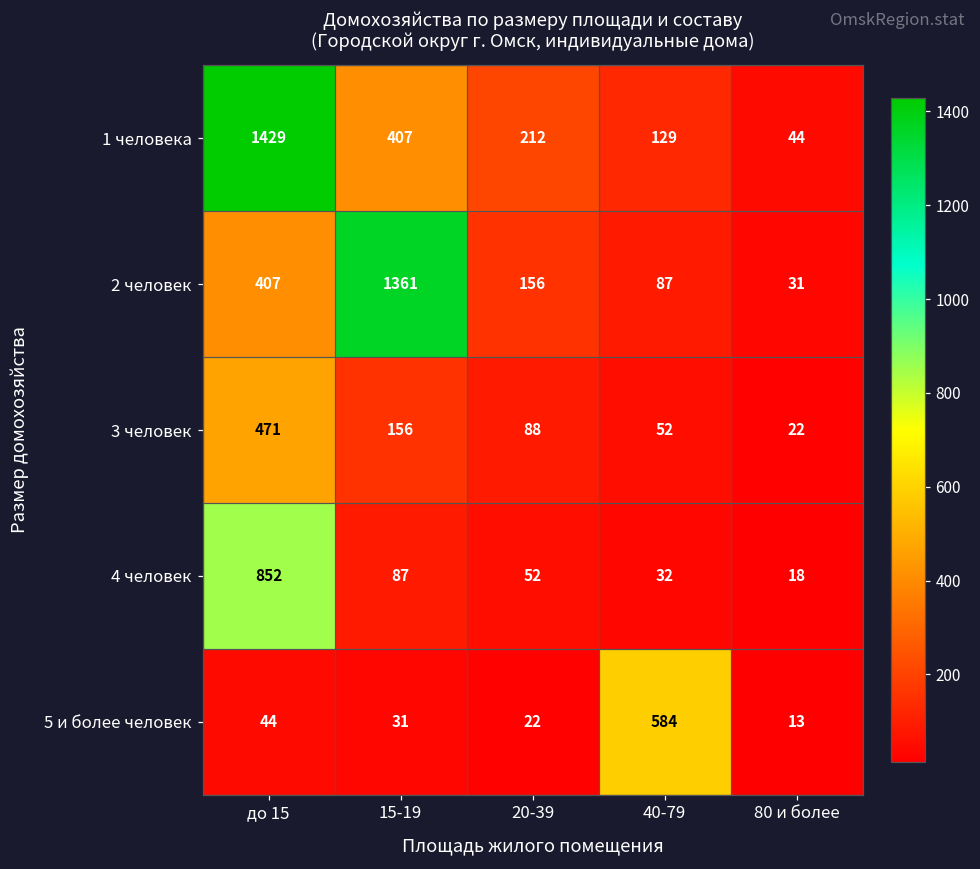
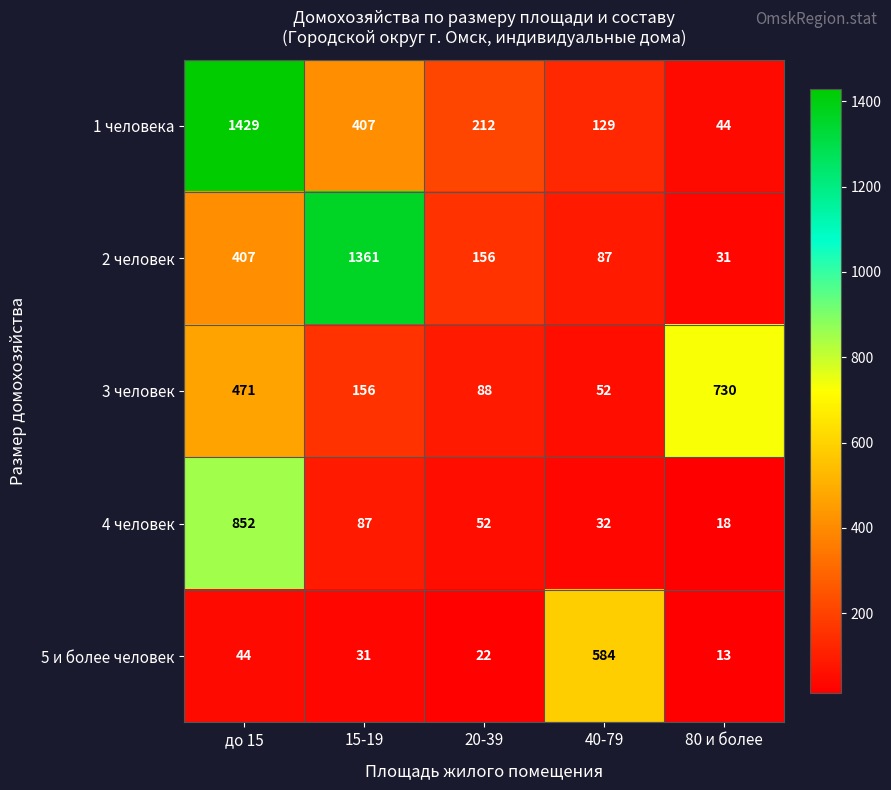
3 человек, 80 и более: 22 -> 730
